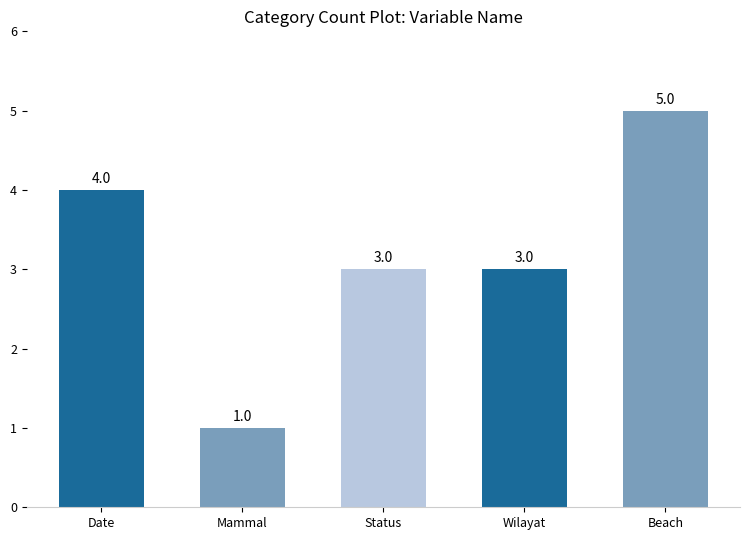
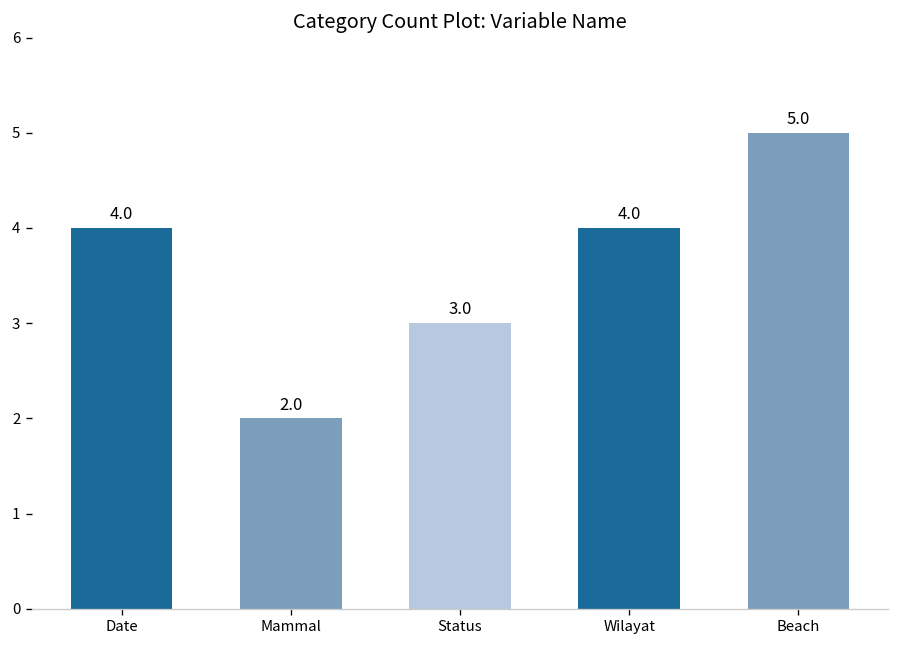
Mammal: 1.0 -> 2.0
Wilayat: 3.0 -> 4.0
